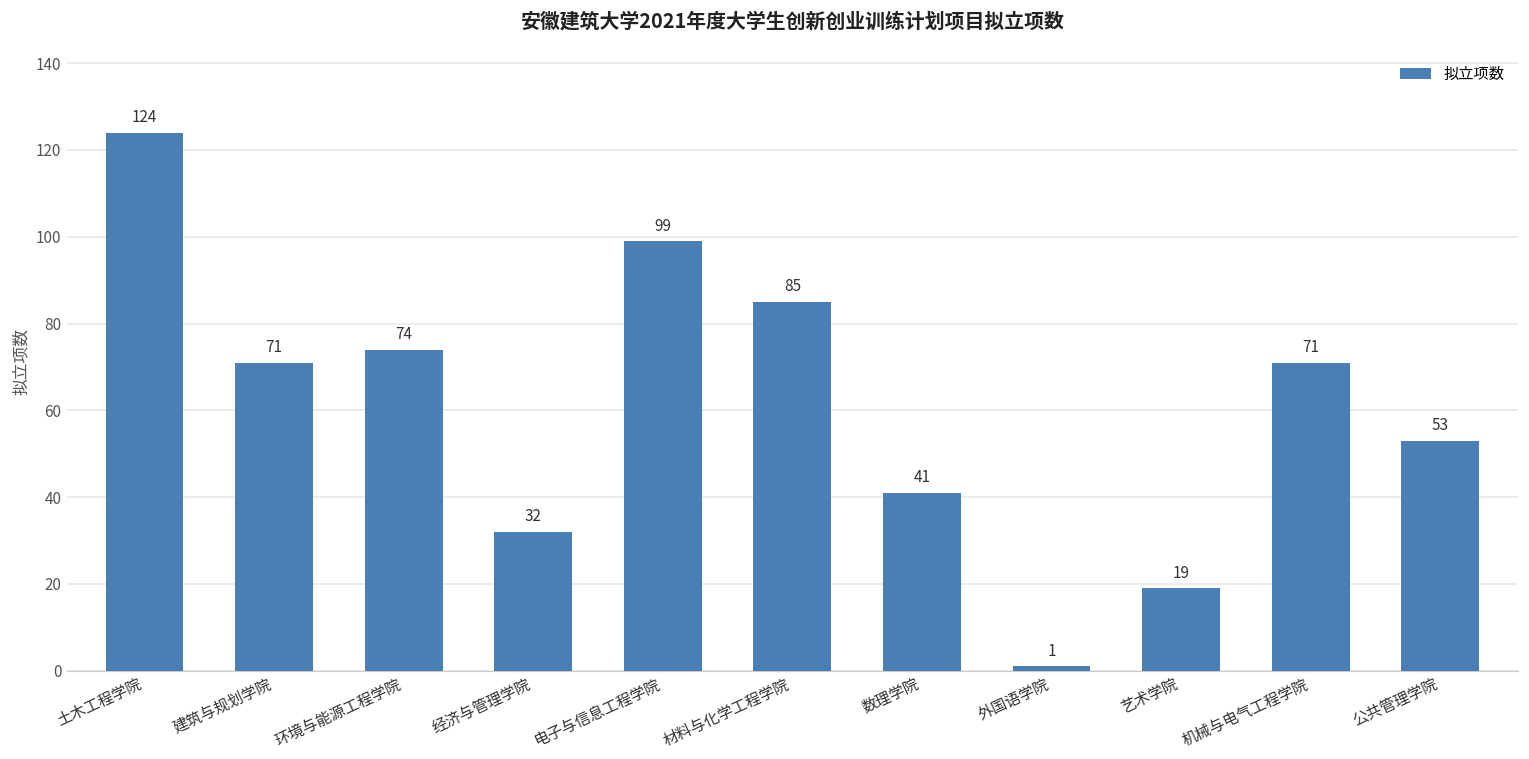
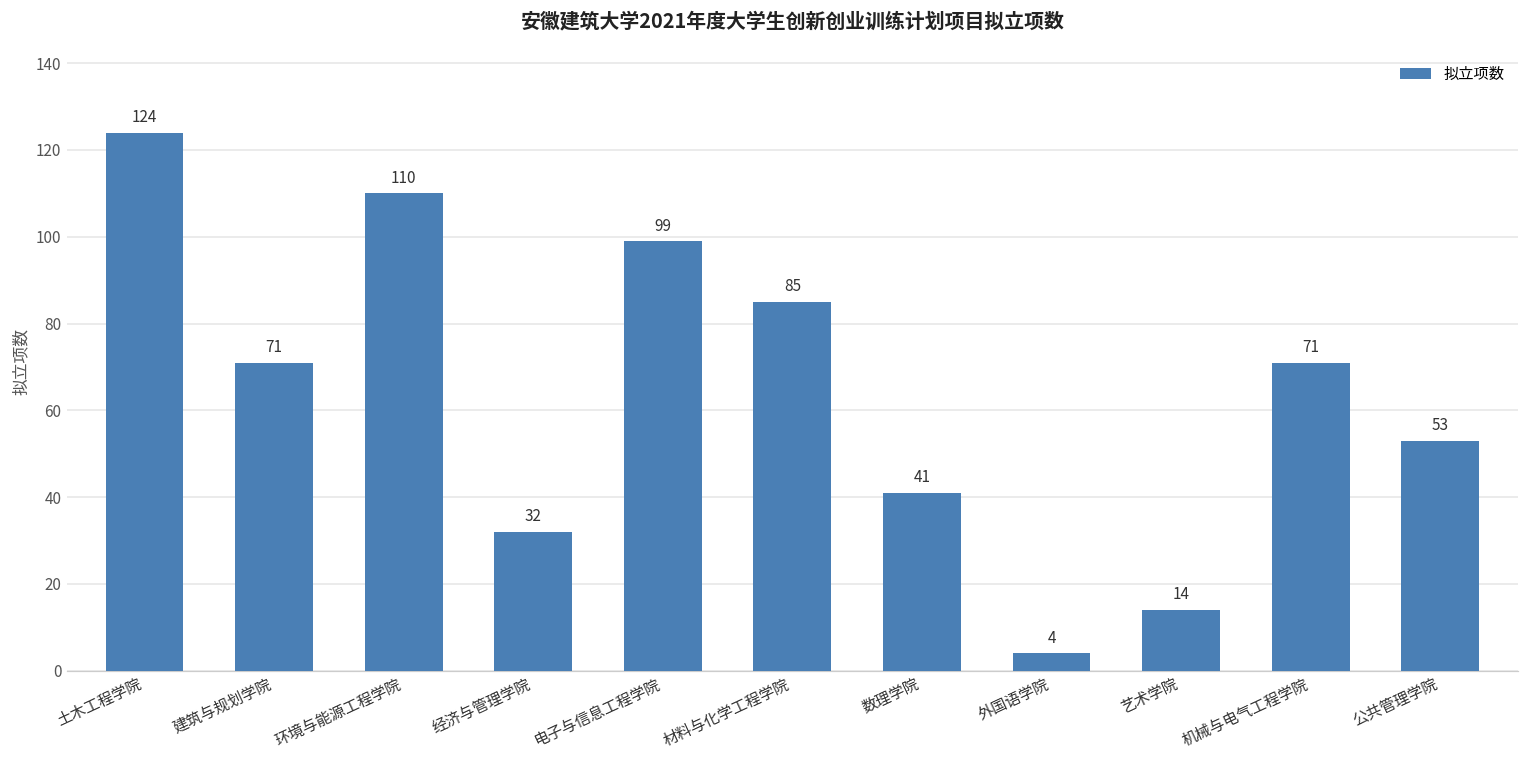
环境与能源工程学院: 74 -> 110
外国语学院: 1 -> 4
艺术学院: 19 -> 14
